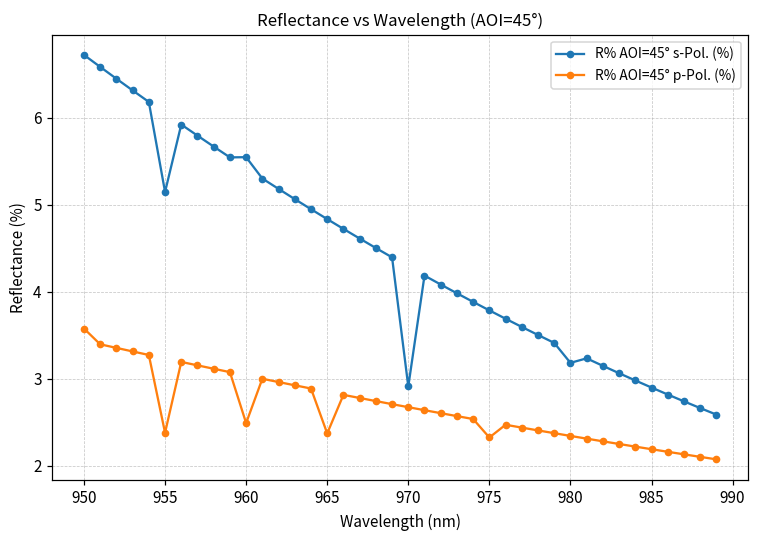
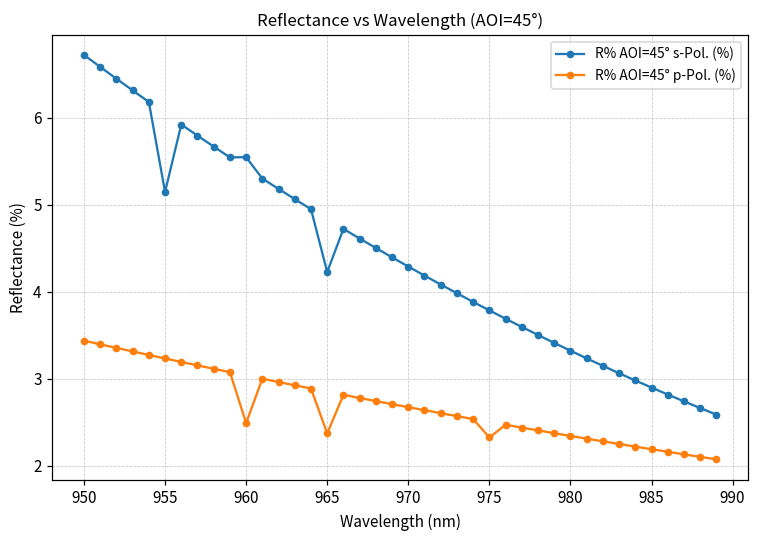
R% AOI=45° p-Pol. (%), 950: 3.6 -> 3.4
R% AOI=45° p-Pol. (%), 955: 2.4 -> 3.2
R% AOI=45° s-Pol. (%), 965: 4.8 -> 4.2
R% AOI=45° s-Pol. (%), 970: 2.9 -> 4.3
R% AOI=45° s-Pol. (%), 980: 3.2 -> 3.3
